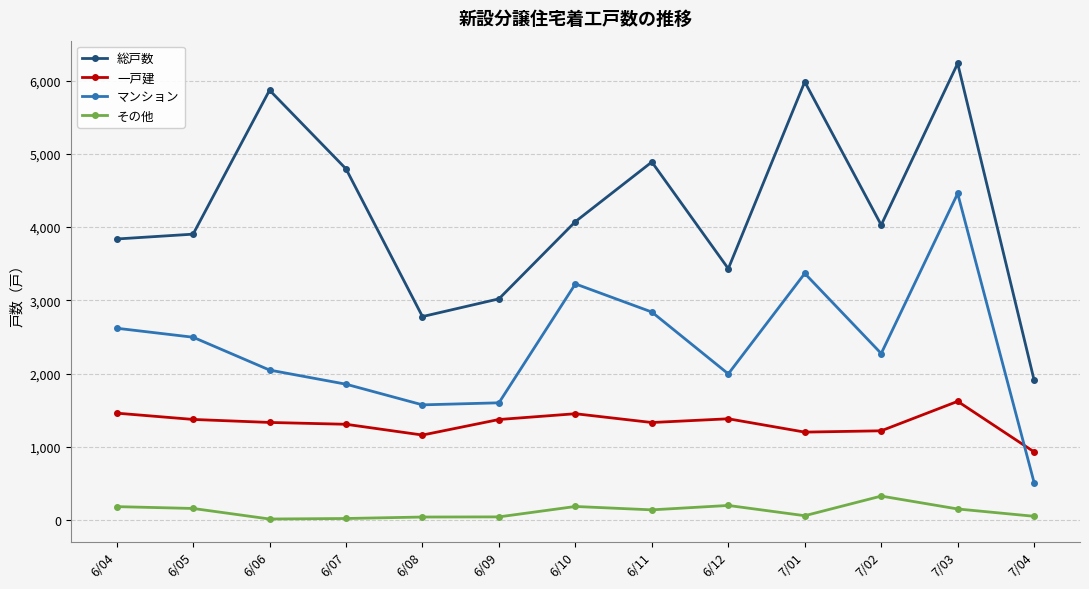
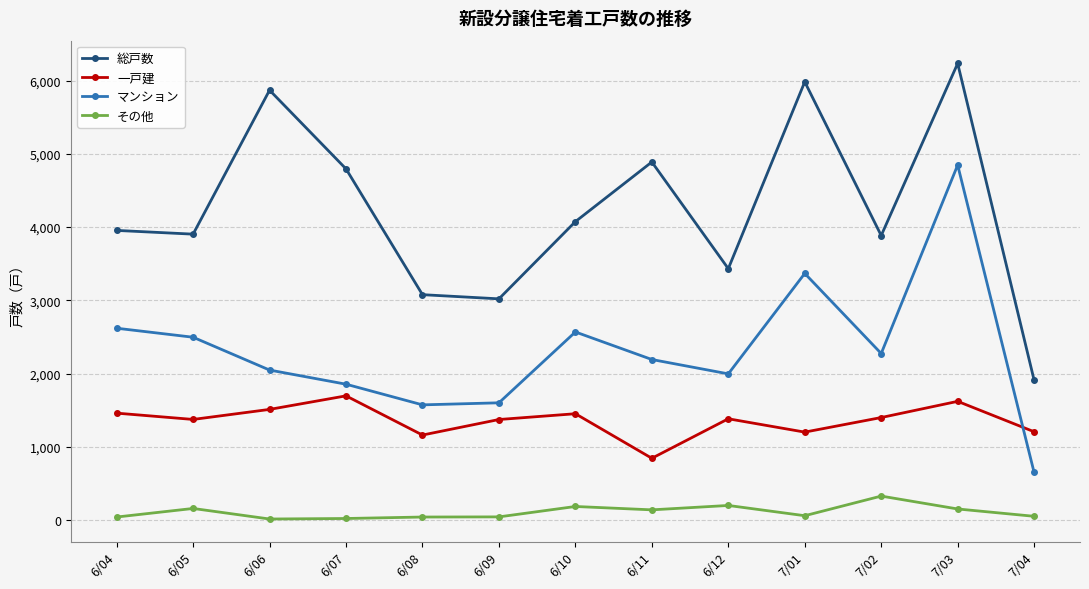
総戸数, 6/04: 3,800 -> 4,000
その他, 6/04: 200 -> 0
一戸建, 6/06: 1,300 -> 1,500
一戸建, 6/07: 1,300 -> 1,700
総戸数, 6/08: 2,800 -> 3,100
マンション, 6/10: 3,200 -> 2,600
一戸建, 6/11: 1,300 -> 800
マンション, 6/11: 2,800 -> 2,200
総戸数, 7/02: 4,000 -> 3,900
一戸建, 7/02: 1,200 -> 1,400
マンション, 7/03: 4,500 -> 4,800
一戸建, 7/04: 900 -> 1,200
マンション, 7/04: 500 -> 700
